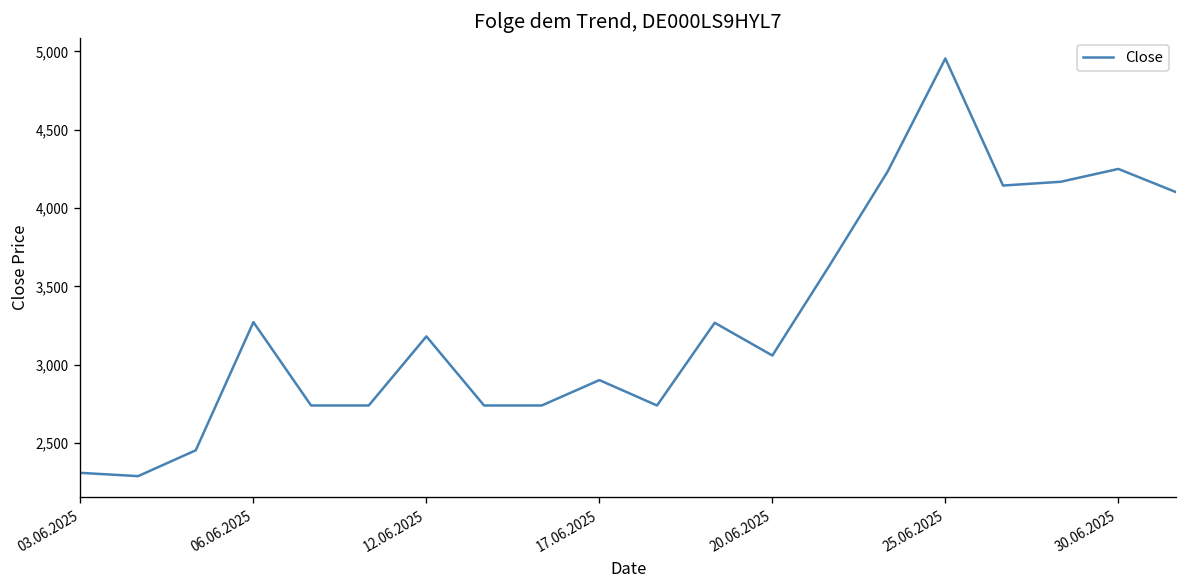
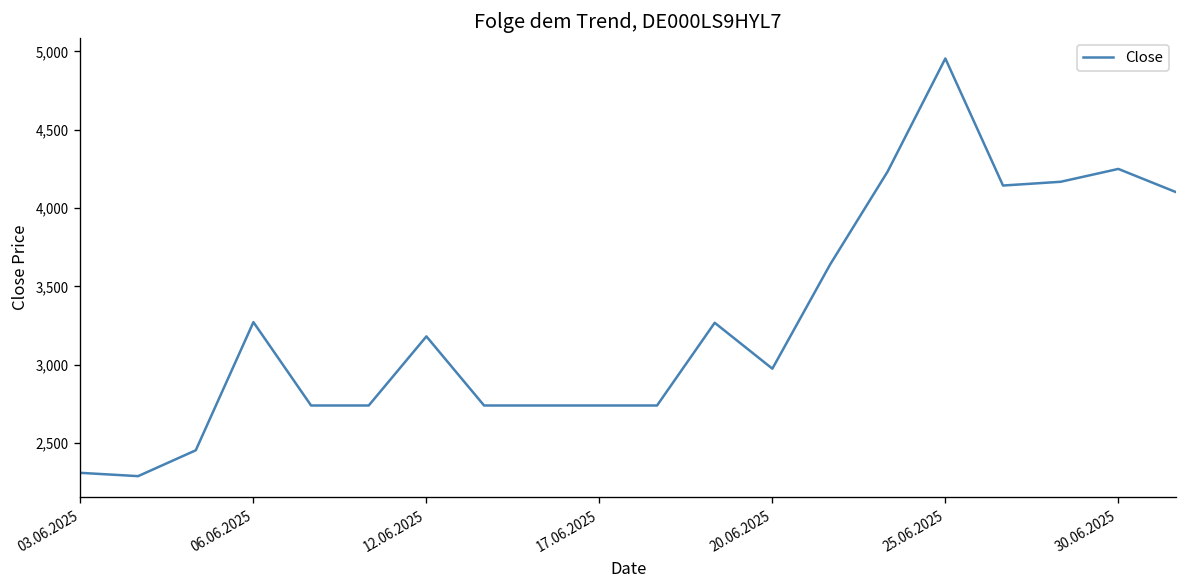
17.06.2025: 2,900 -> 2,740
20.06.2025: 3,060 -> 2,980
